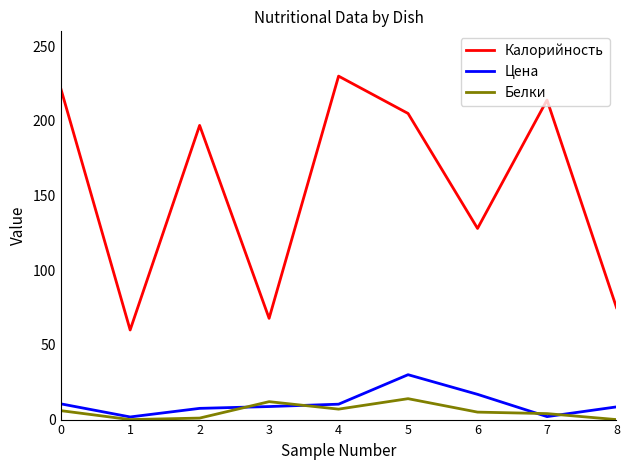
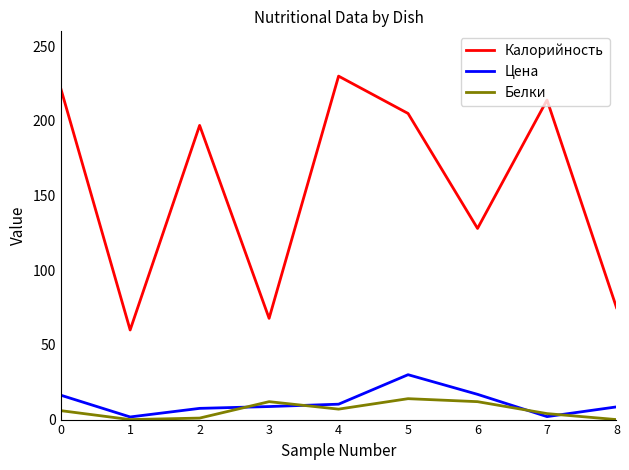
Цена, 0: 11 -> 16
Белки, 6: 5 -> 12
